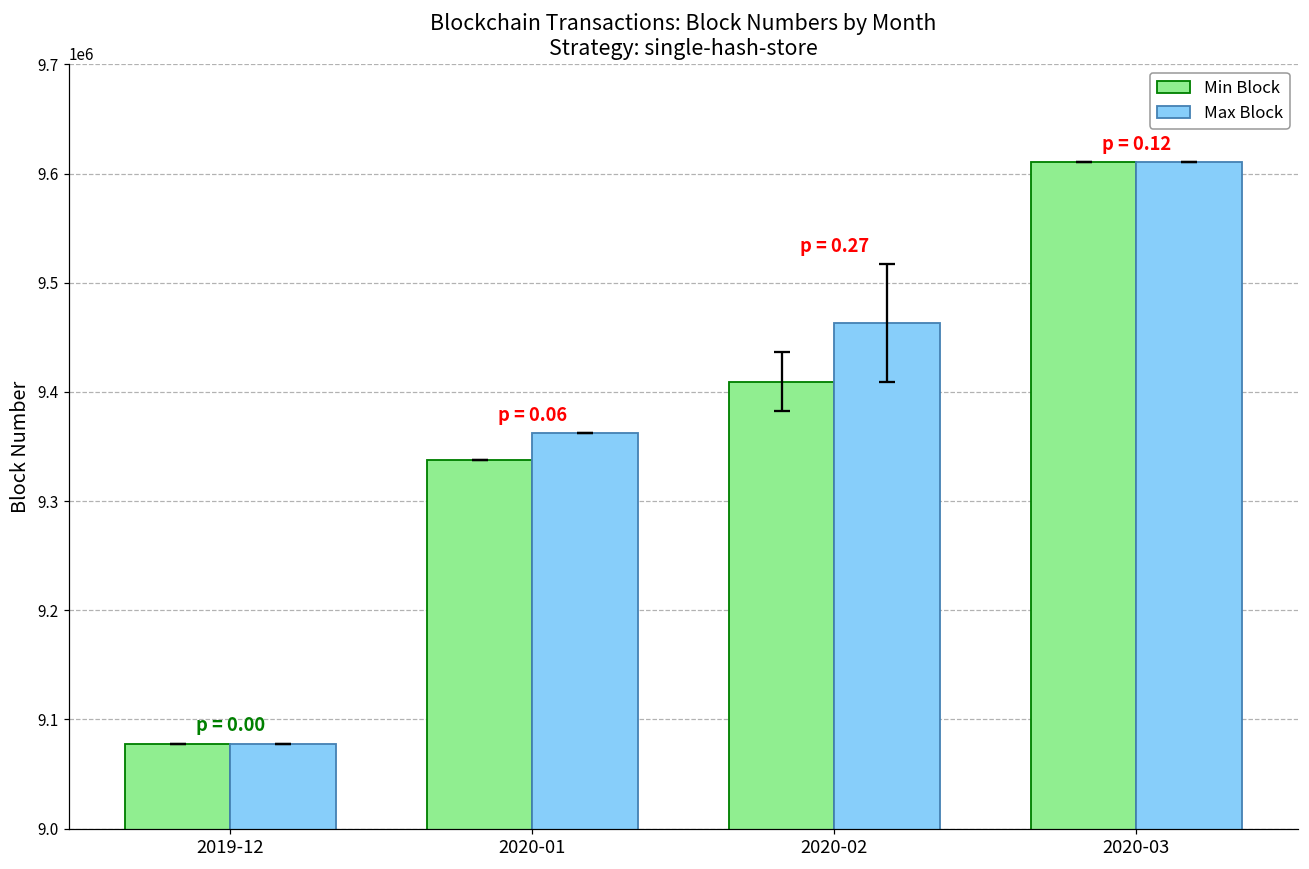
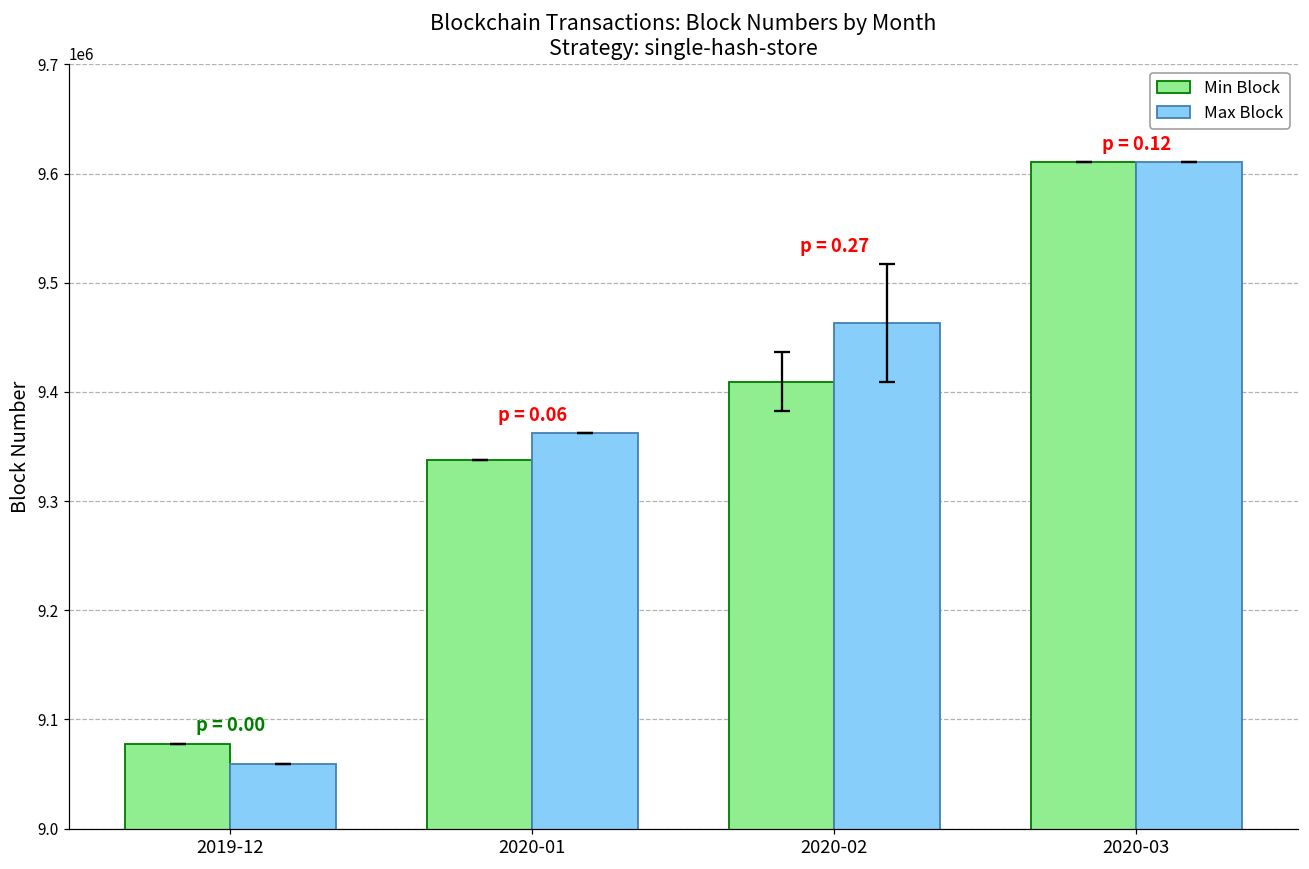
Max Block, 2019-12: 9080000 -> 9060000
